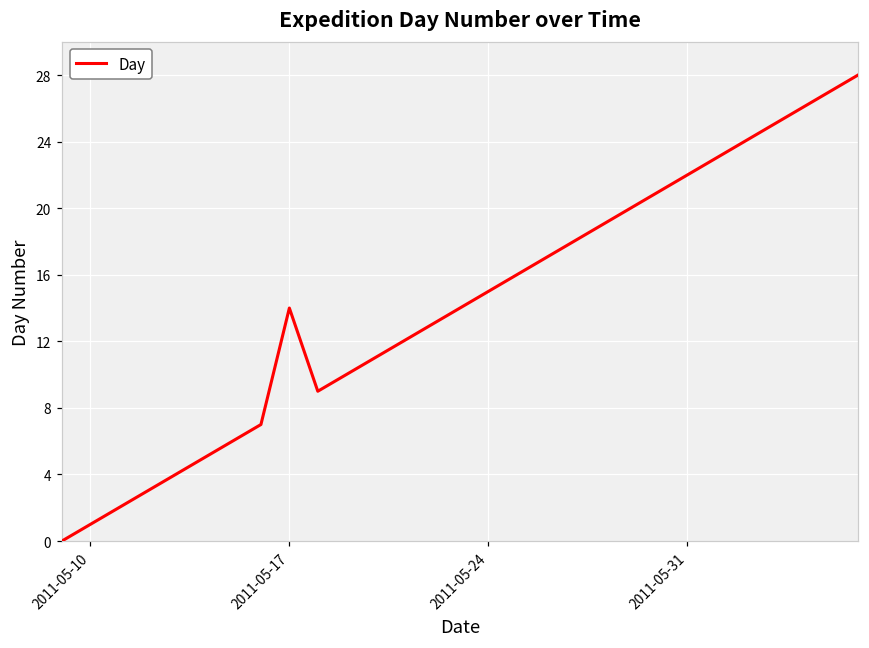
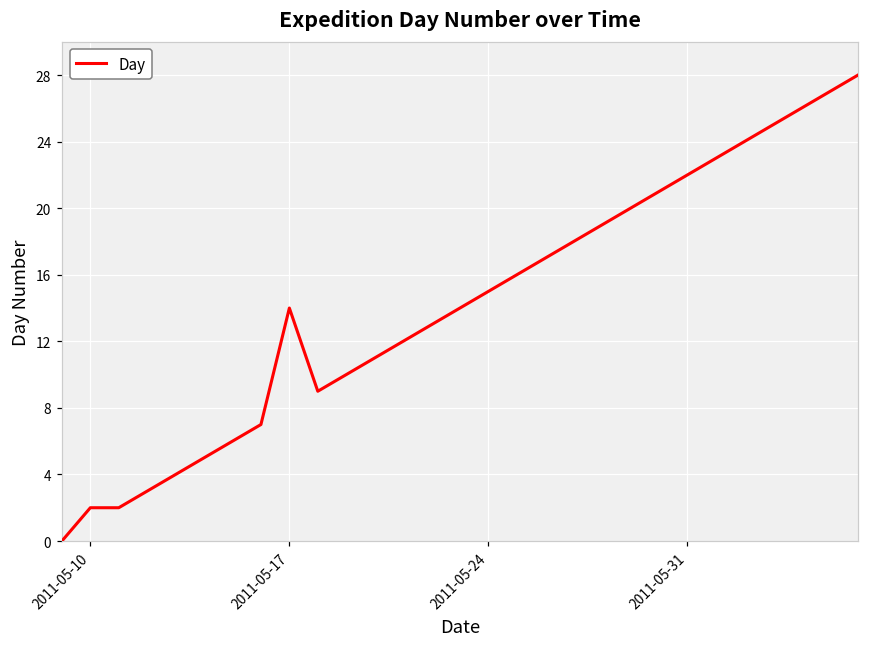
2011-05-10: 1 -> 2
